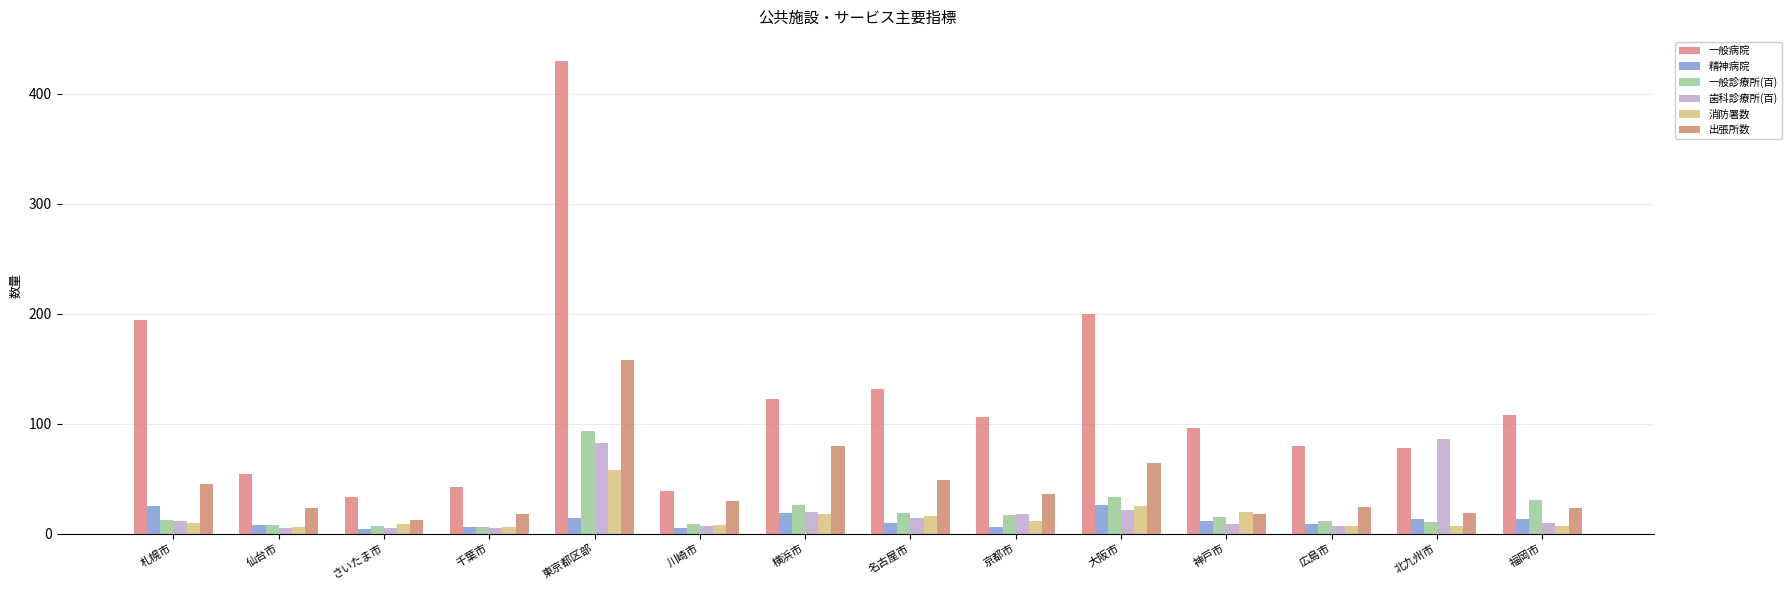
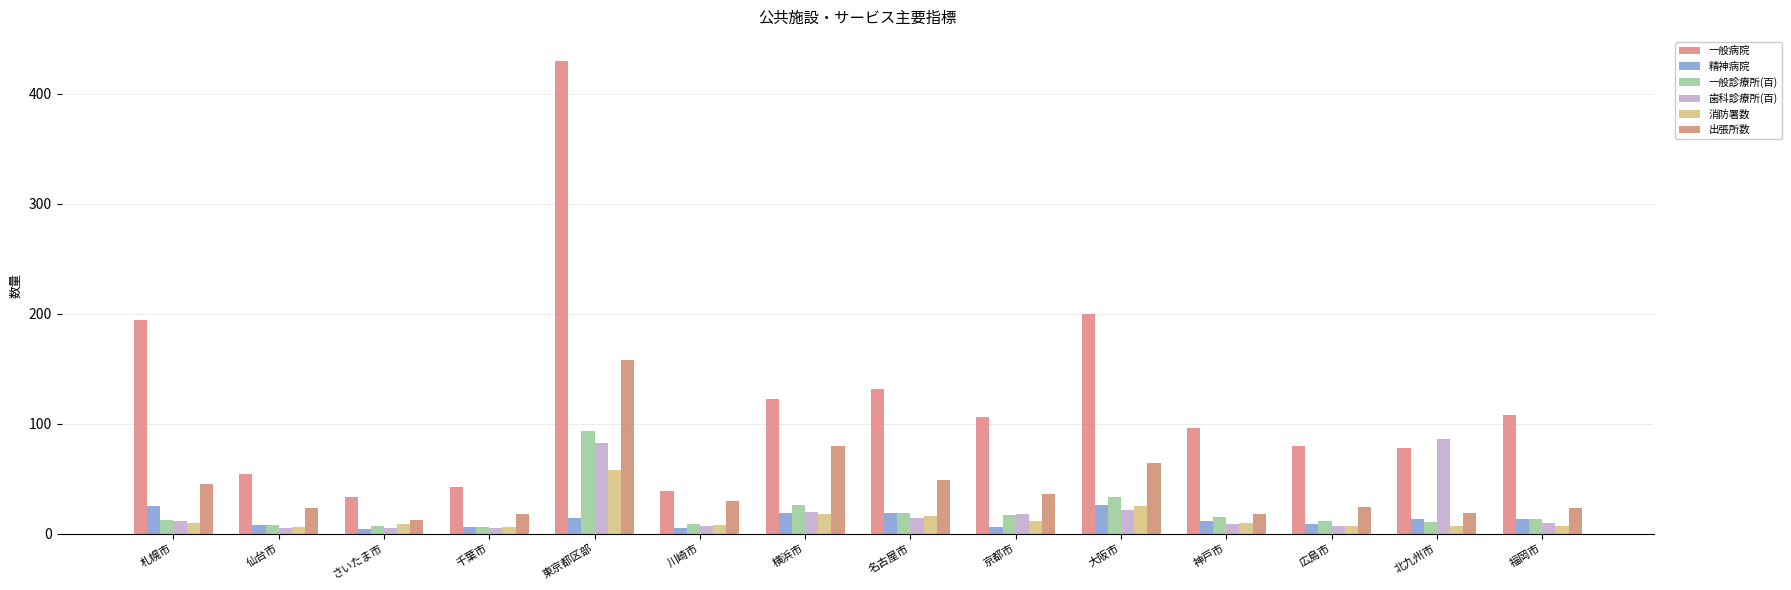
精神病院, 名古屋市: 10 -> 19
消防署数, 神戸市: 20 -> 10
一般診療所(百), 福岡市: 30 -> 13
